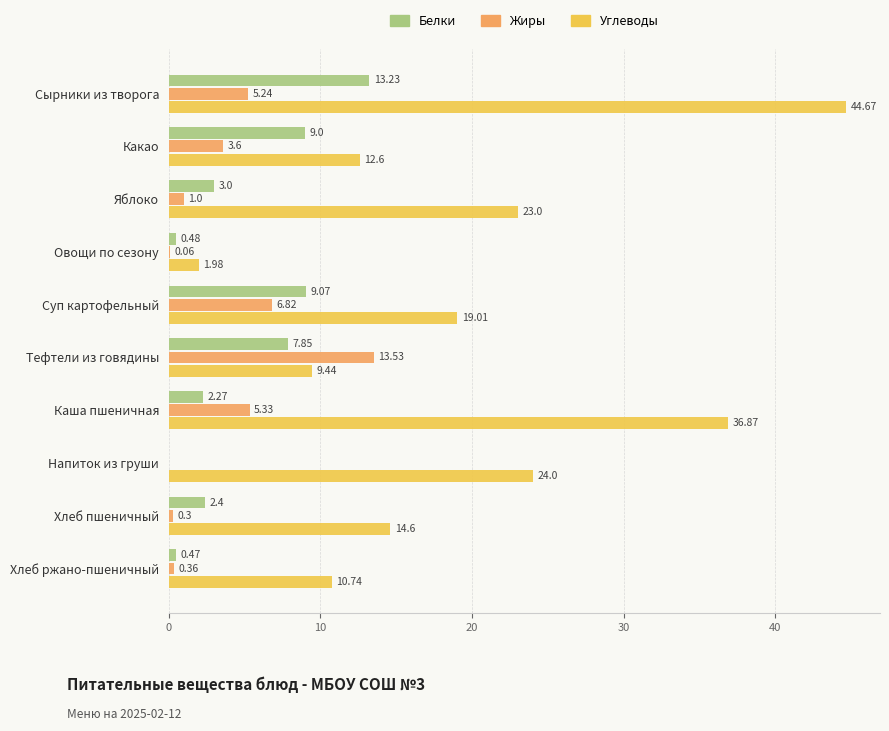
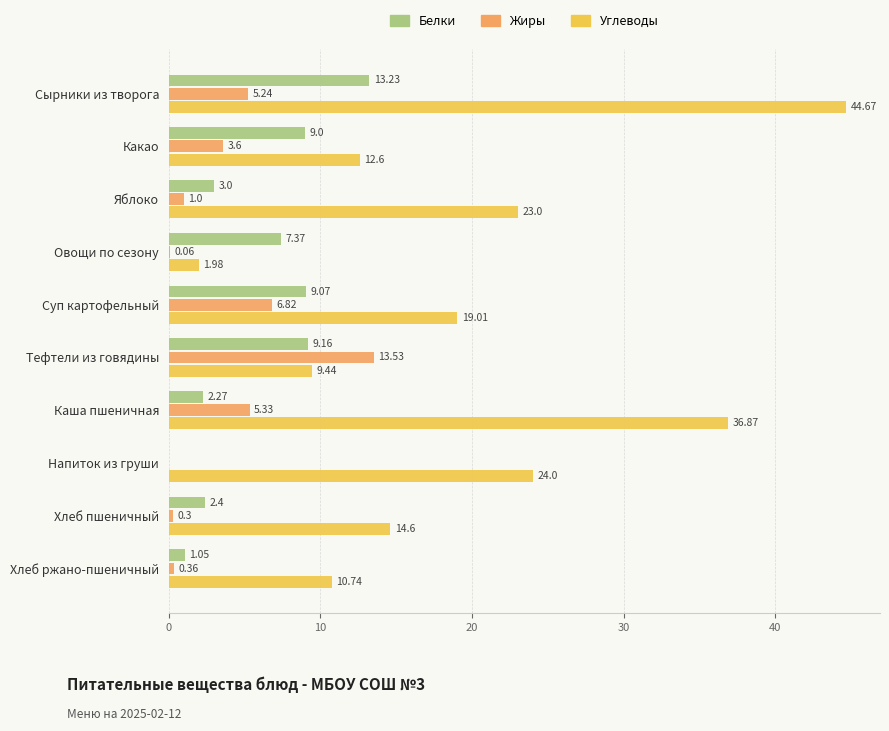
Белки, Овощи по сезону: 0.48 -> 7.37
Белки, Тефтели из говядины: 7.85 -> 9.16
Белки, Хлеб ржано-пшеничный: 0.47 -> 1.05
